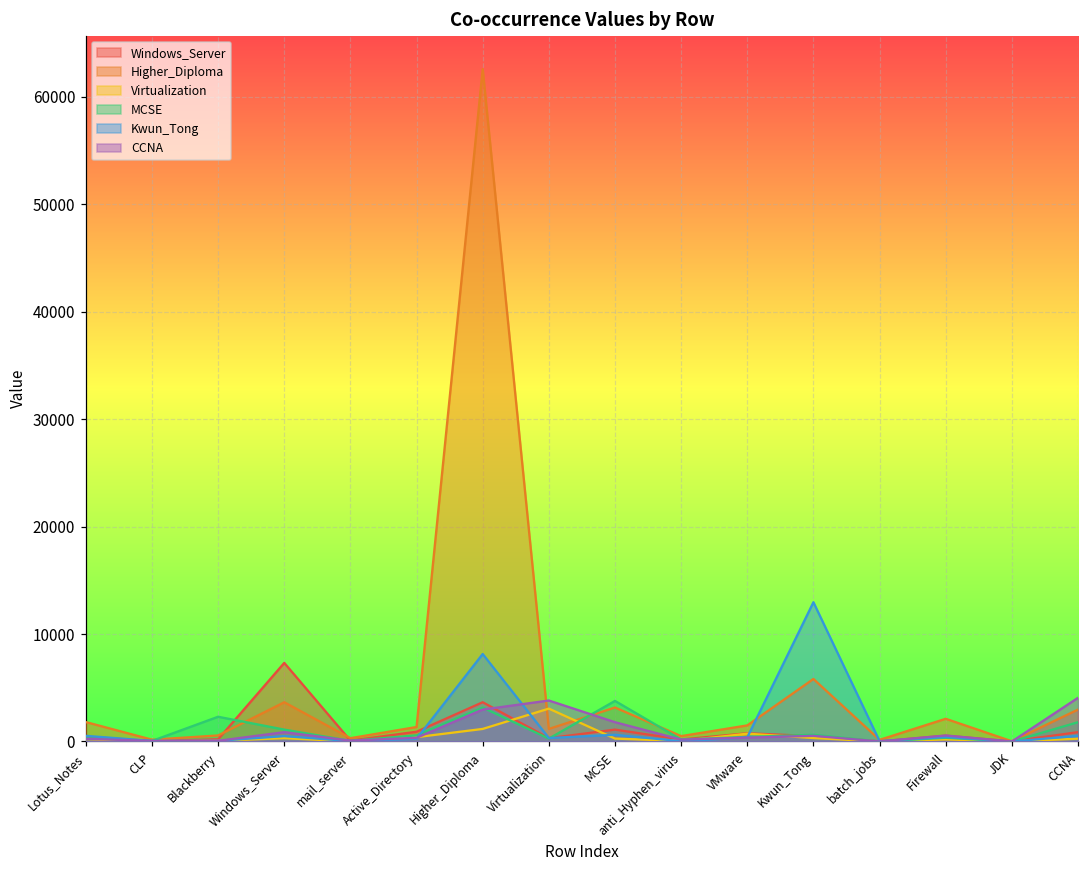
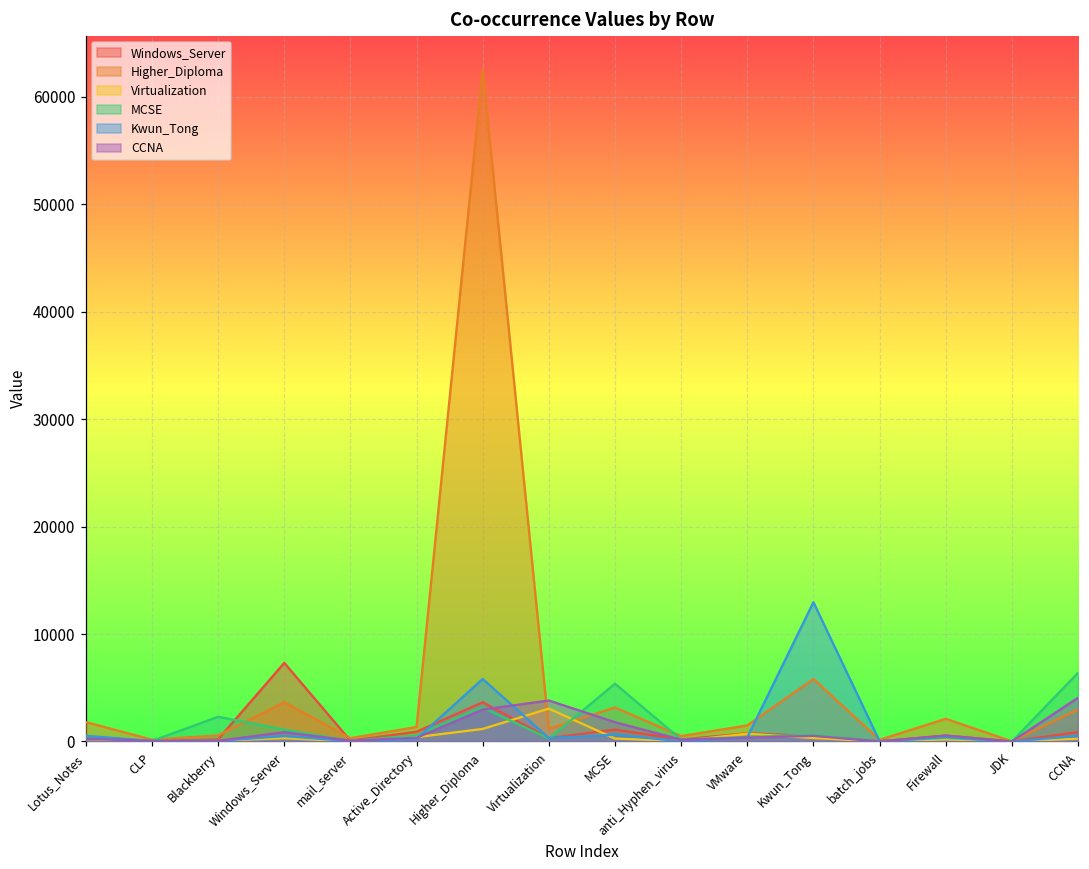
Kwun_Tong, Higher_Diploma: 8000 -> 6000
MCSE, MCSE: 4000 -> 5000
MCSE, CCNA: 2000 -> 6000
